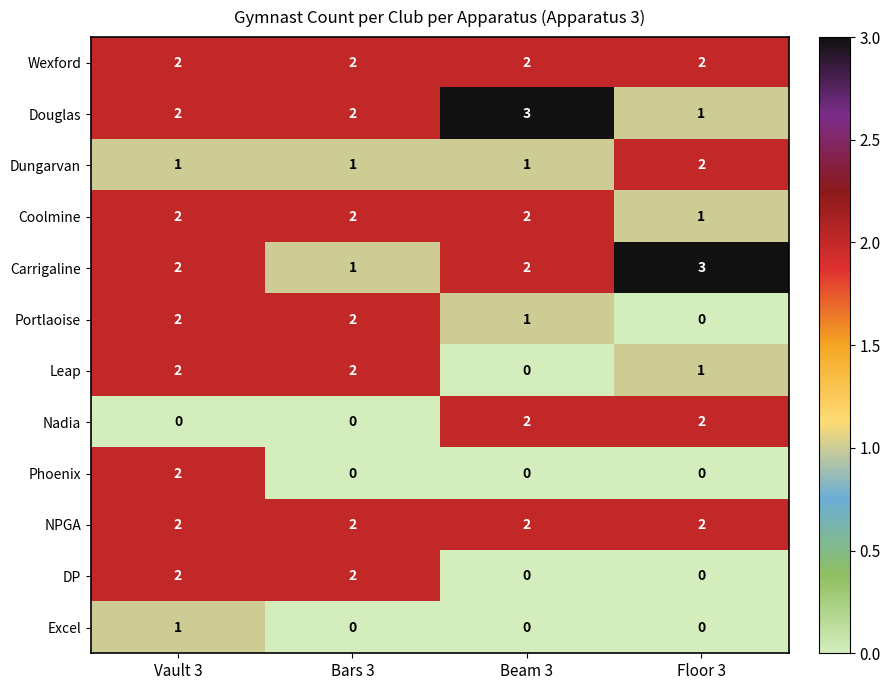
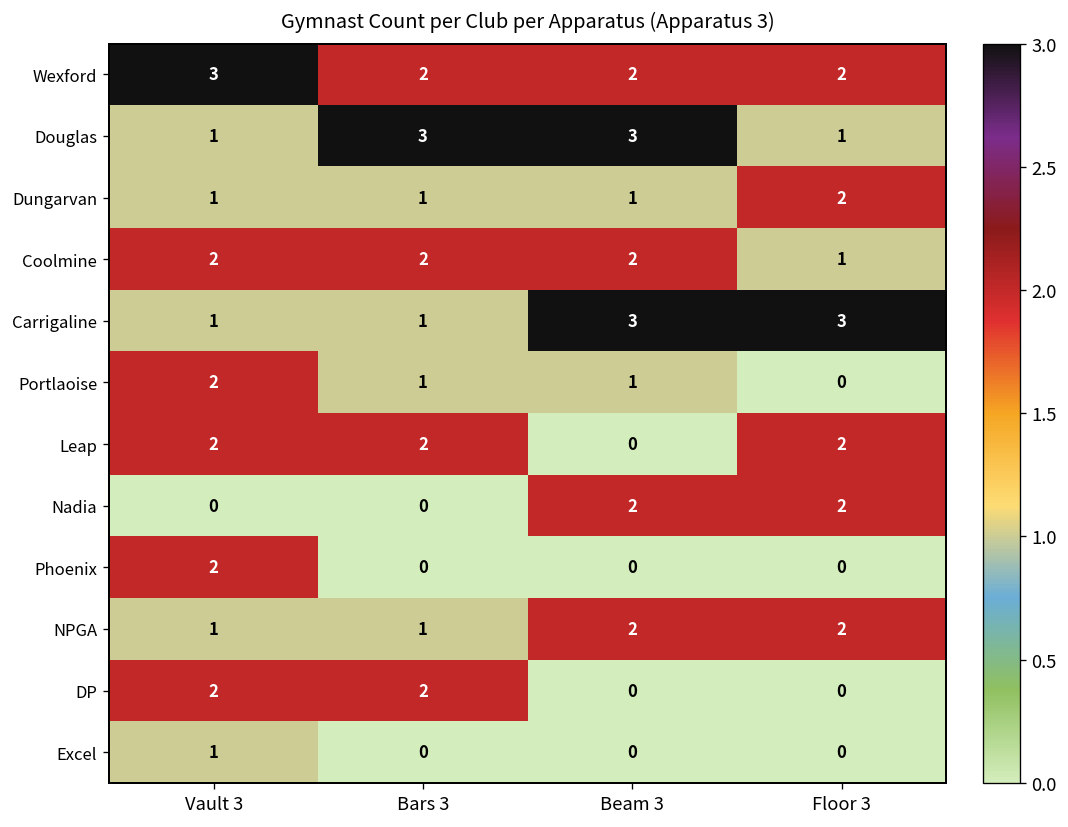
Wexford, Vault 3: 2 -> 3
Douglas, Vault 3: 2 -> 1
Douglas, Bars 3: 2 -> 3
Carrigaline, Vault 3: 2 -> 1
Carrigaline, Beam 3: 2 -> 3
Portlaoise, Bars 3: 2 -> 1
Leap, Floor 3: 1 -> 2
NPGA, Vault 3: 2 -> 1
NPGA, Bars 3: 2 -> 1
